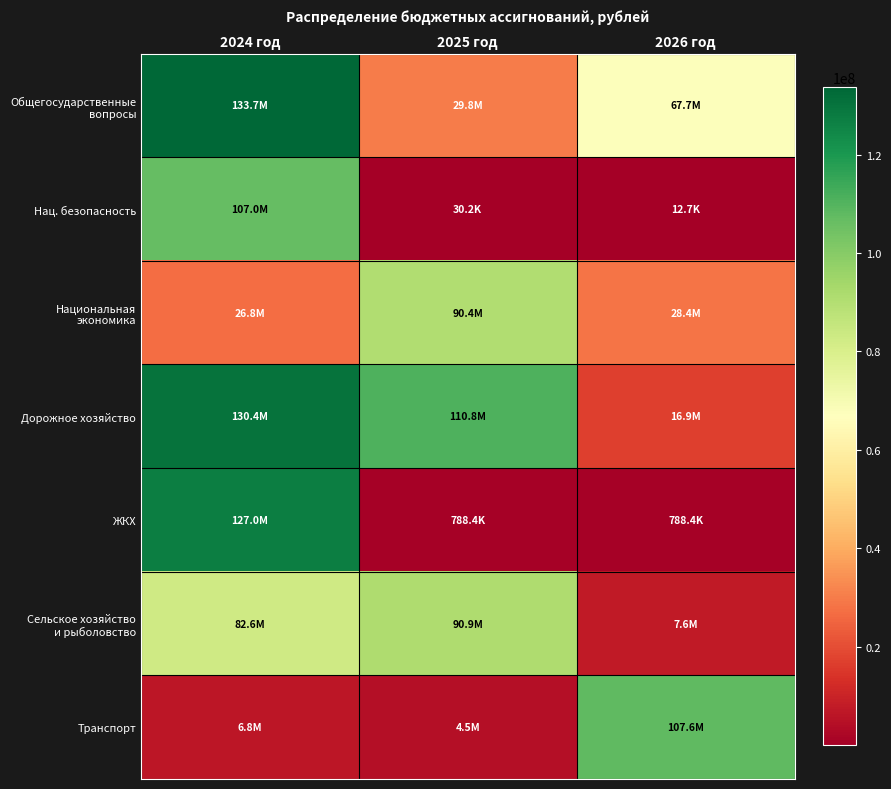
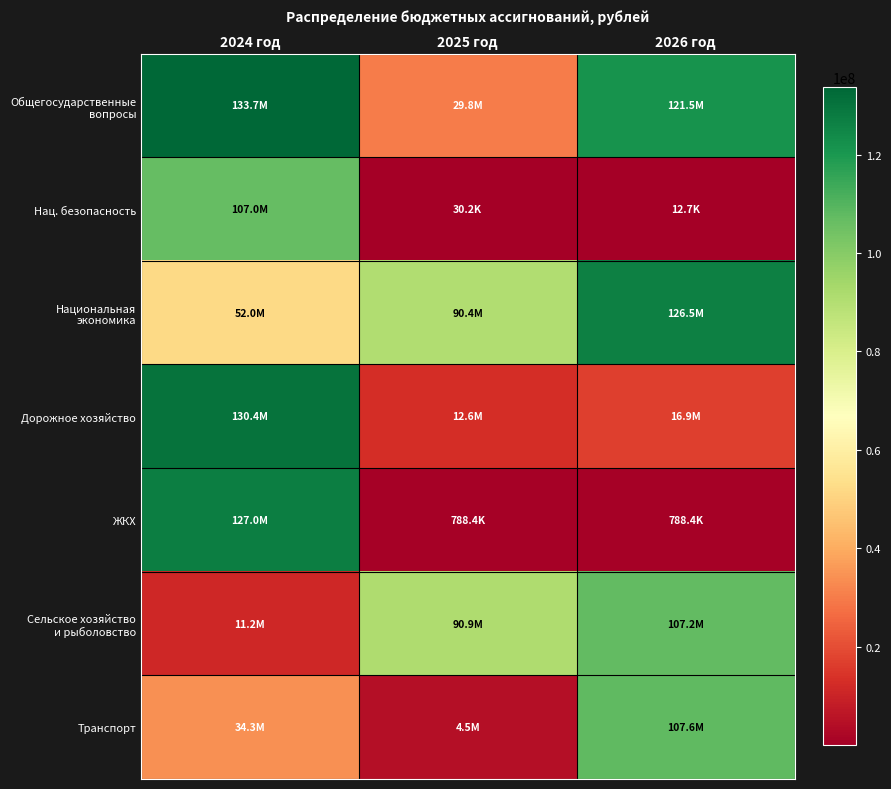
Общегосударственные вопросы, 2026 год: 67.7M -> 121.5M
Национальная экономика, 2024 год: 26.8M -> 52.0M
Национальная экономика, 2026 год: 28.4M -> 126.5M
Дорожное хозяйство, 2025 год: 110.8M -> 12.6M
Сельское хозяйство и рыболовство, 2024 год: 82.6M -> 11.2M
Сельское хозяйство и рыболовство, 2026 год: 7.6M -> 107.2M
Транспорт, 2024 год: 6.8M -> 34.3M
